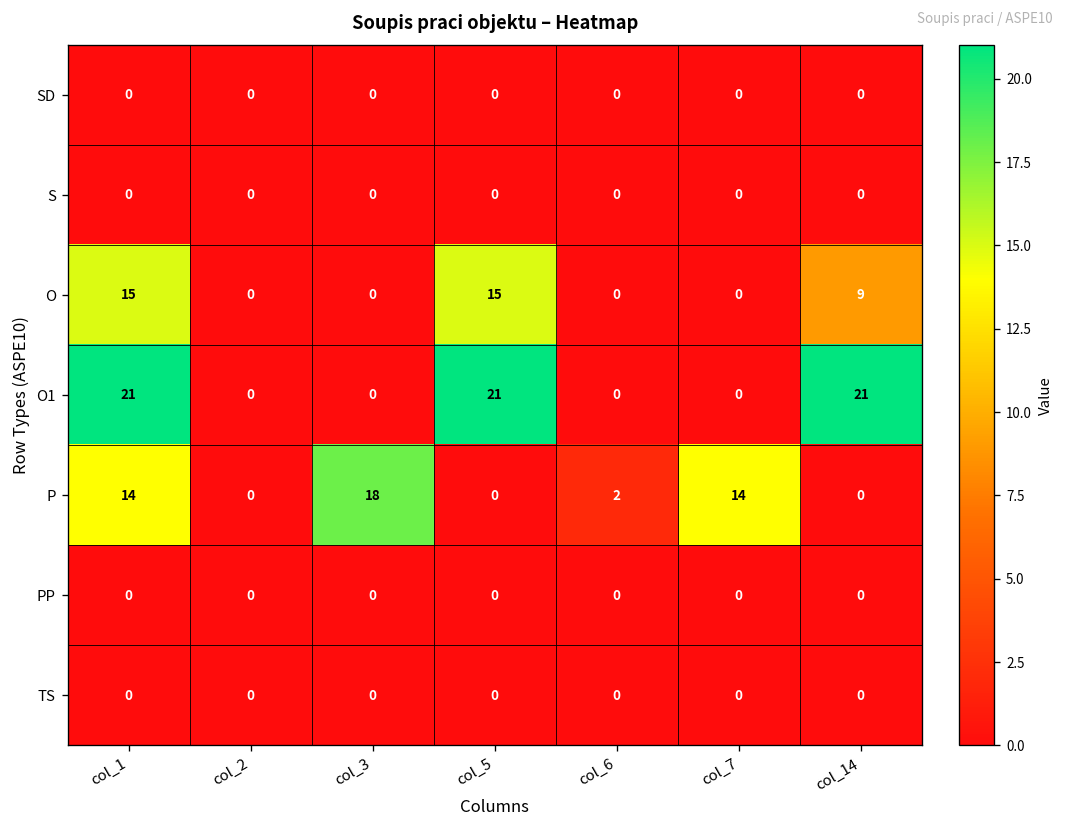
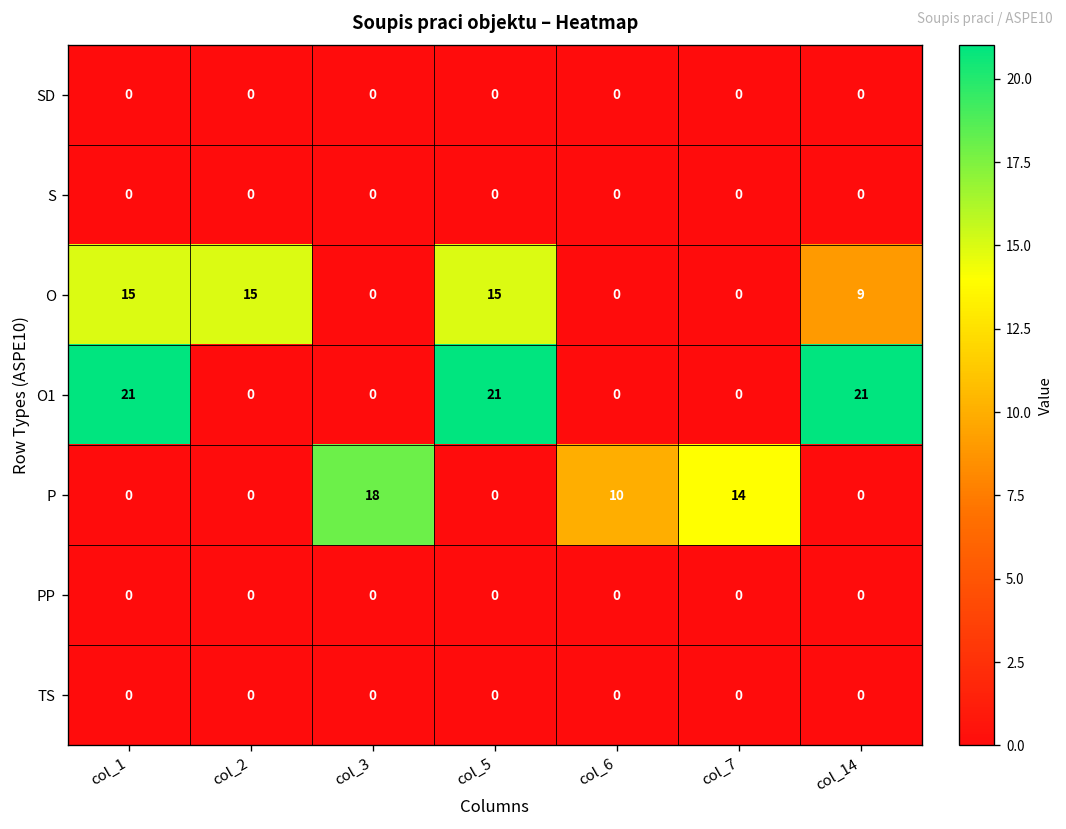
O, col_2: 0 -> 15
P, col_1: 14 -> 0
P, col_6: 2 -> 10
